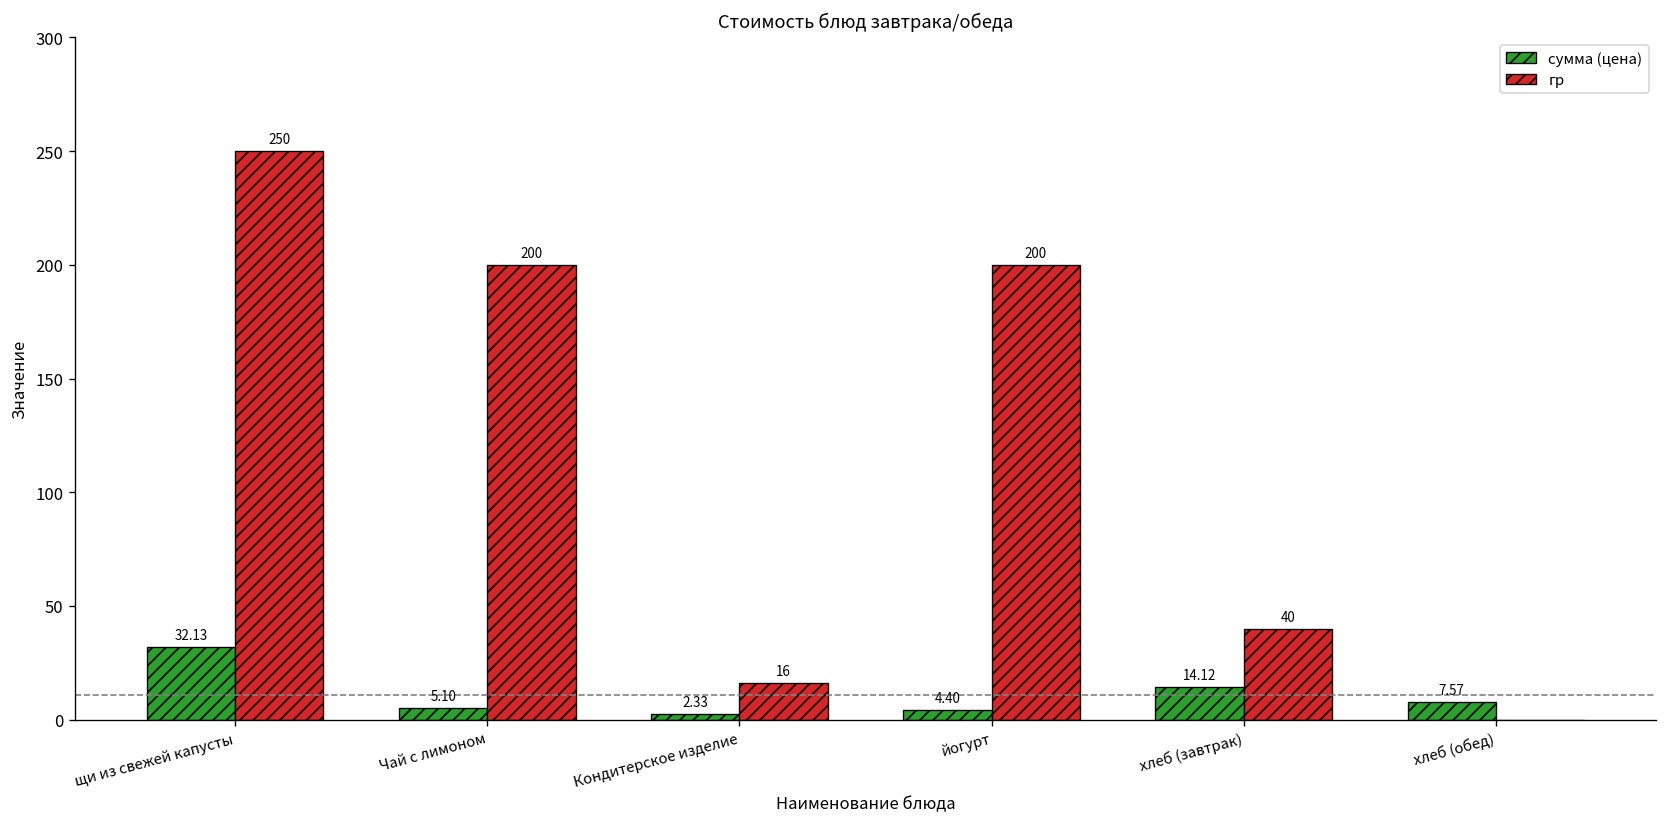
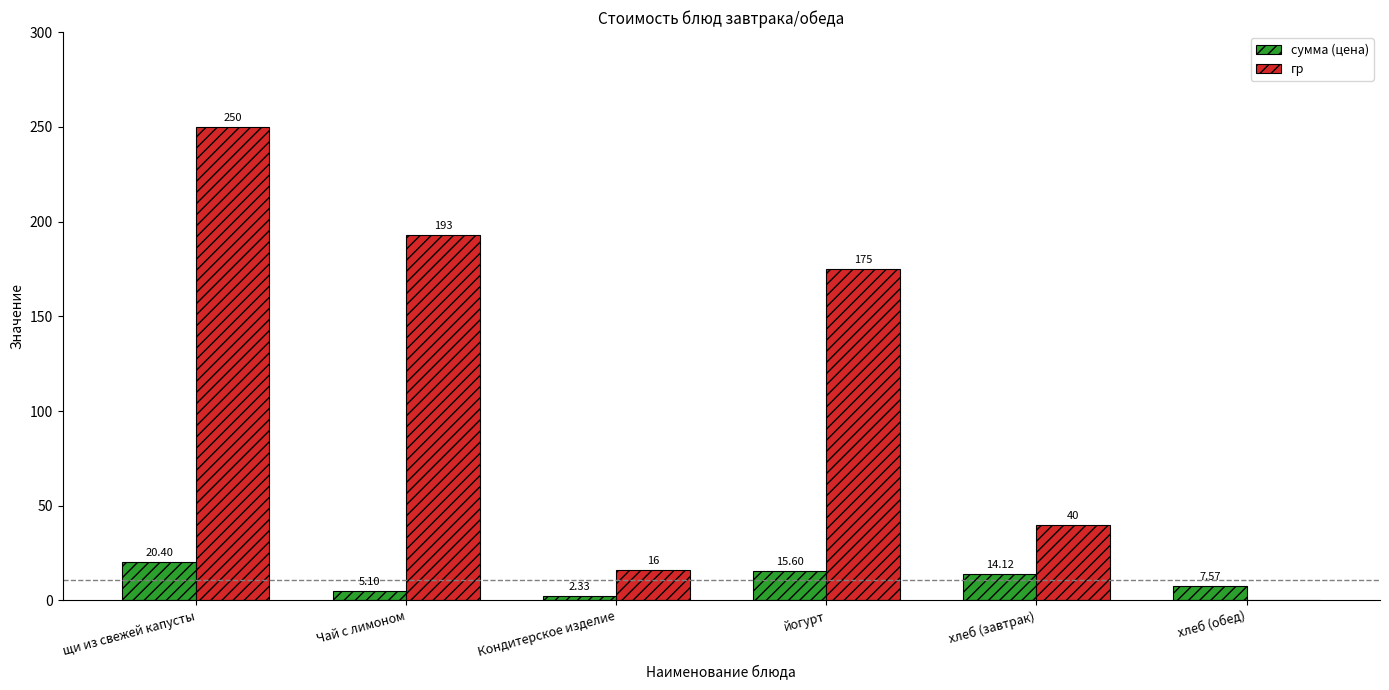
сумма (цена), щи из свежей капусты: 32.13 -> 20.40
гр, Чай с лимоном: 200 -> 193
сумма (цена), йогурт: 4.40 -> 15.60
гр, йогурт: 200 -> 175
